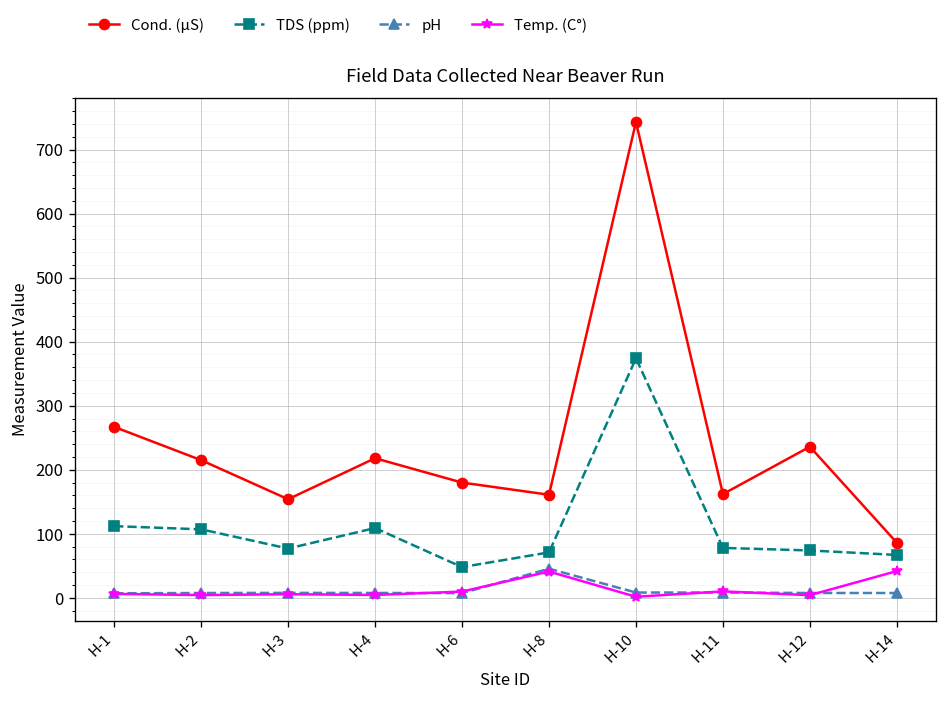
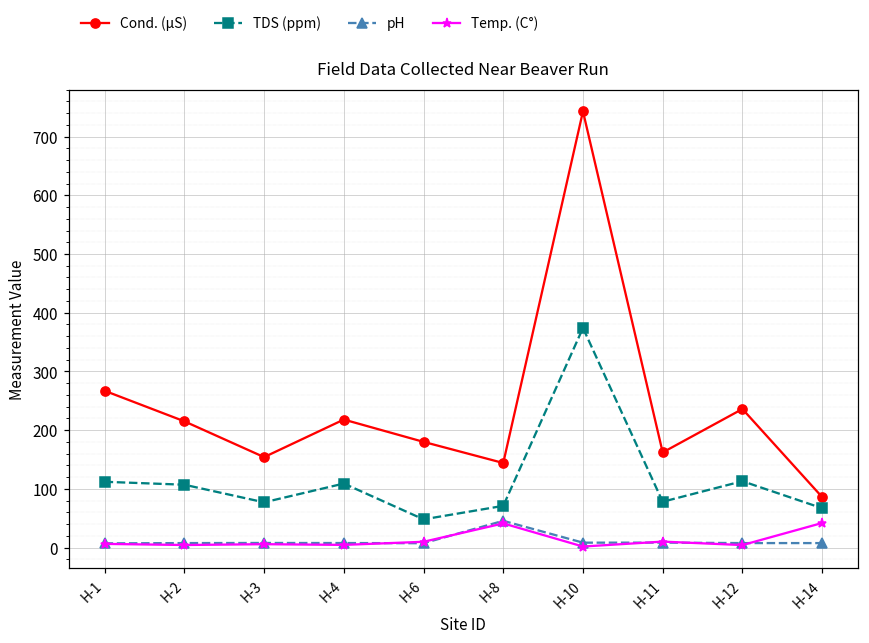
Cond. (µS), H-8: 160 -> 140
TDS (ppm), H-12: 70 -> 110
